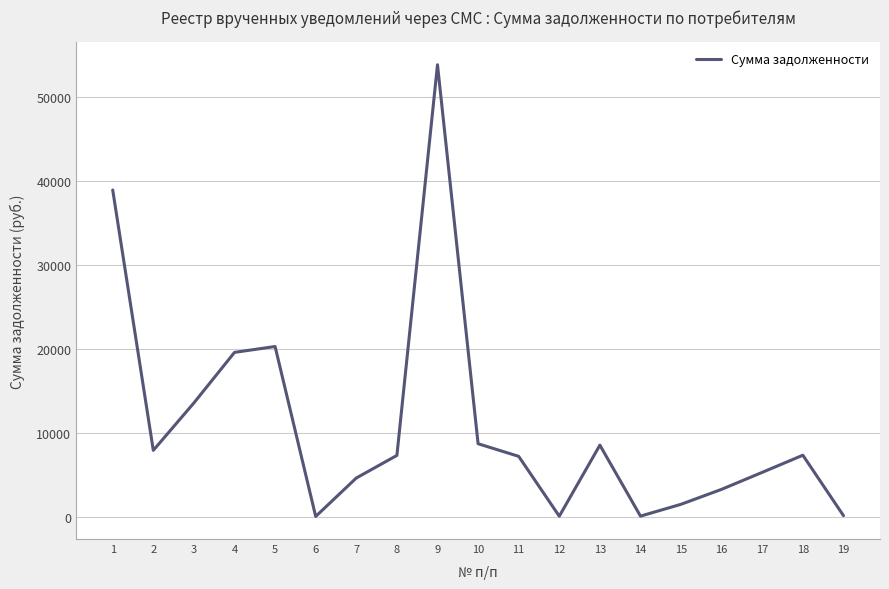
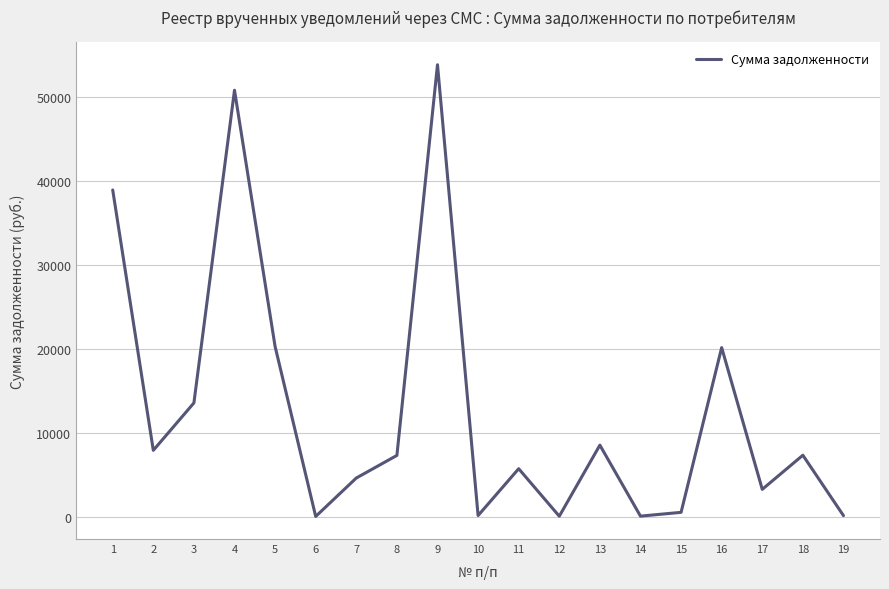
4: 20000 -> 51000
10: 9000 -> 0
11: 7000 -> 6000
15: 2000 -> 1000
16: 3000 -> 20000
17: 5000 -> 3000
